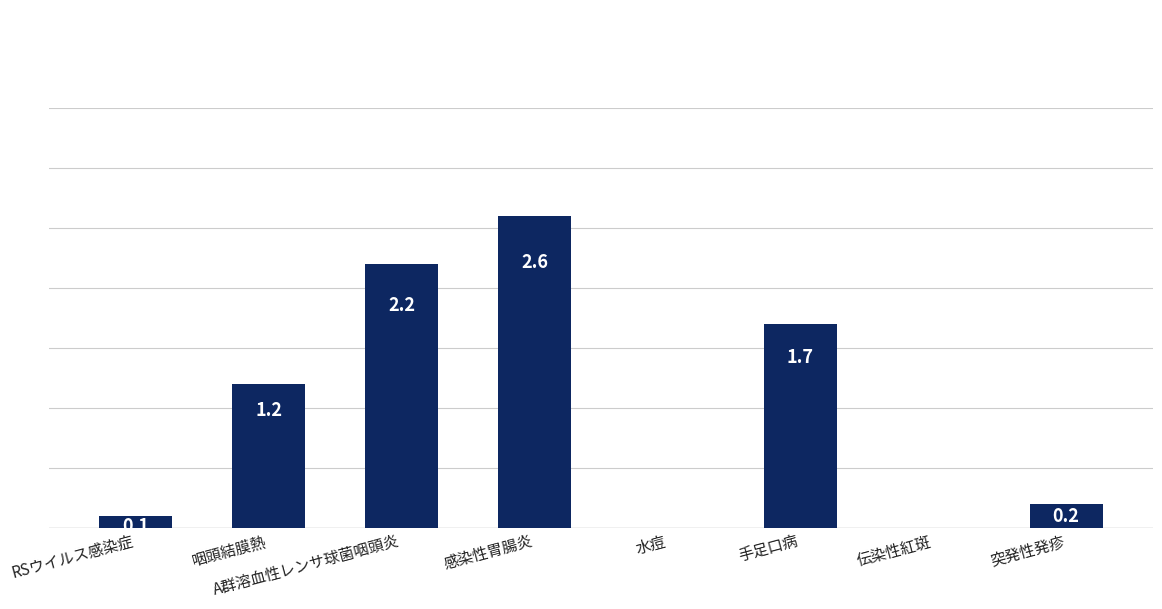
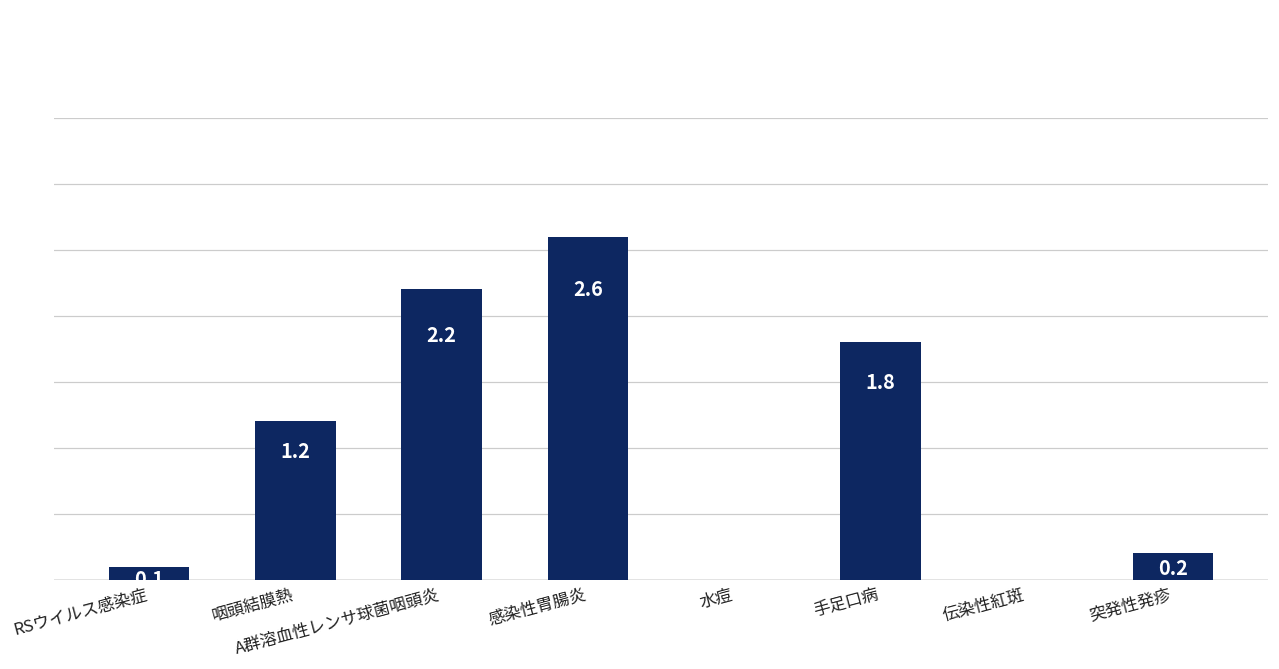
手足口病: 1.7 -> 1.8
